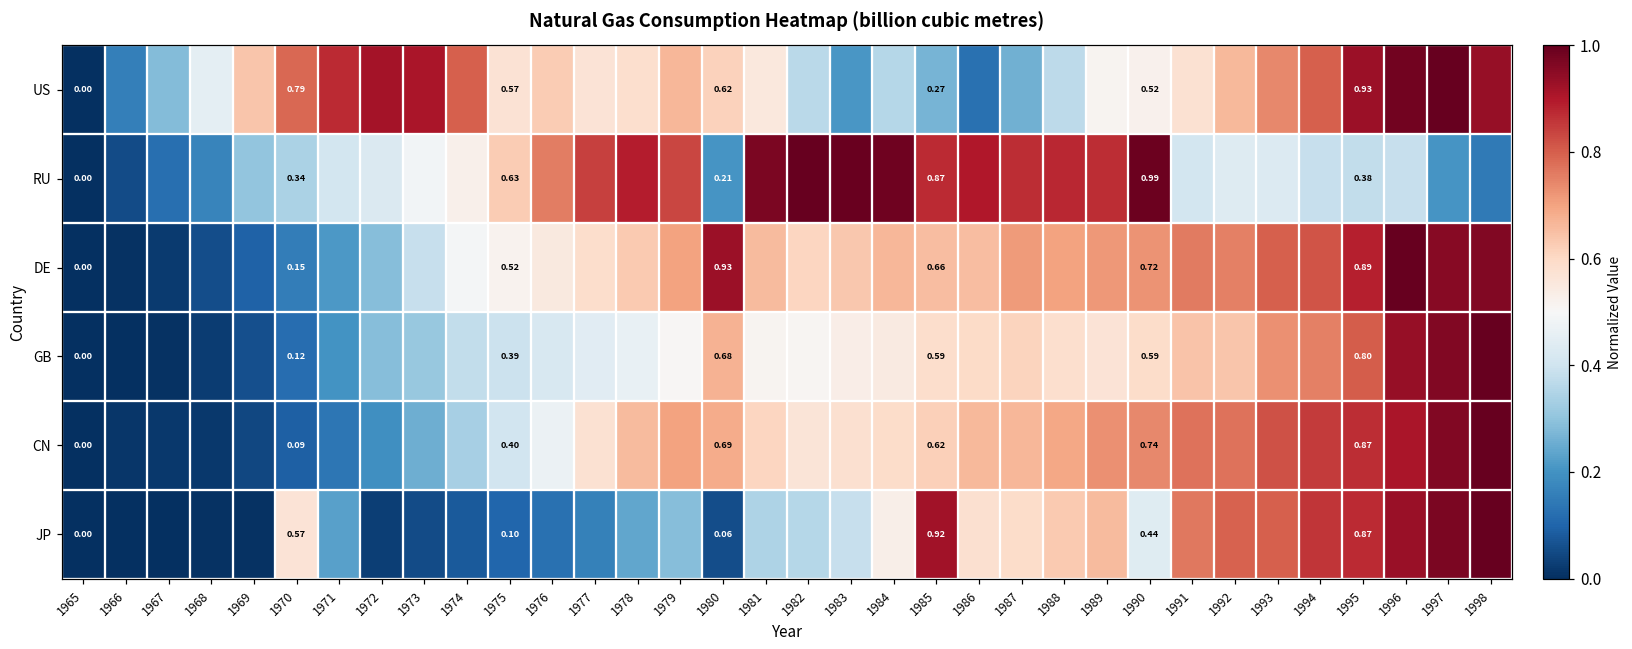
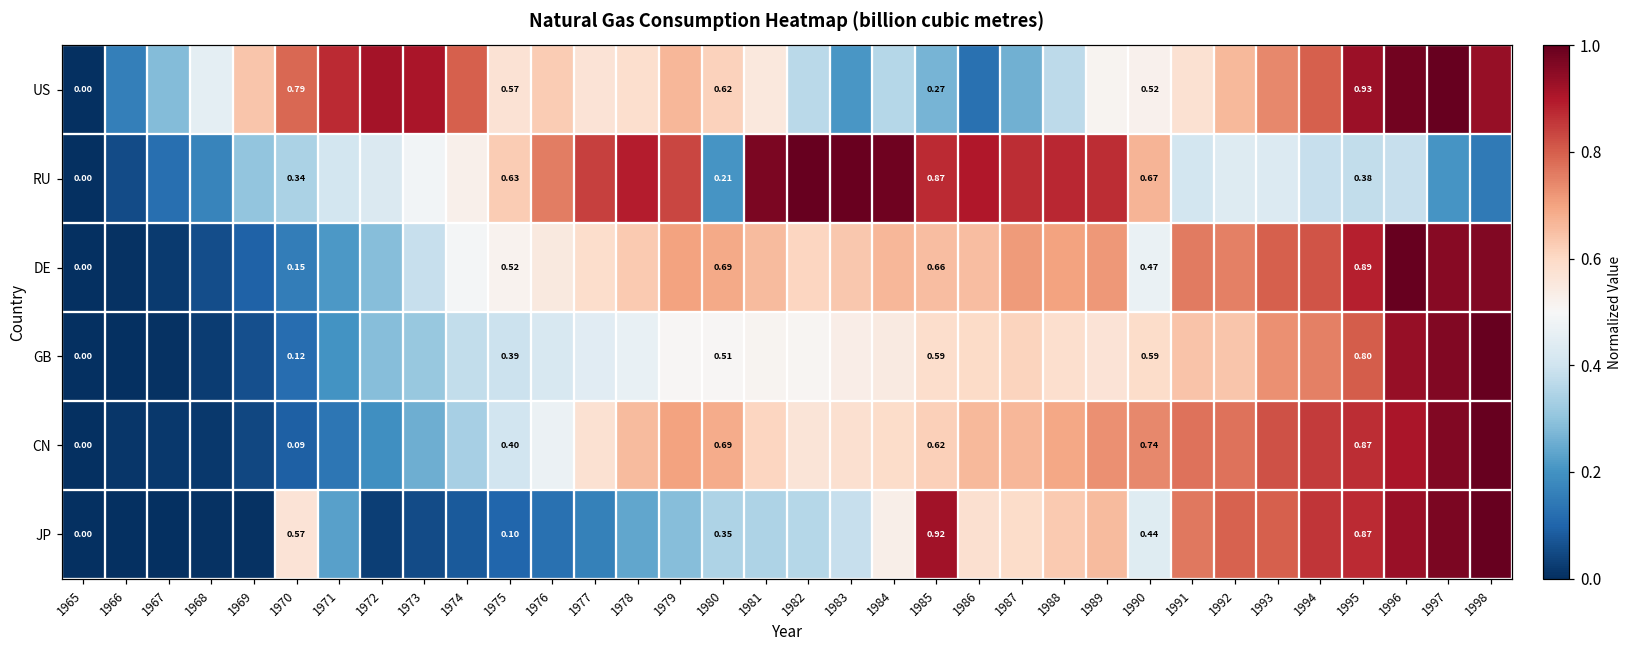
RU, 1990: 0.99 -> 0.67
DE, 1980: 0.93 -> 0.69
DE, 1990: 0.72 -> 0.47
GB, 1980: 0.68 -> 0.51
JP, 1980: 0.06 -> 0.35
